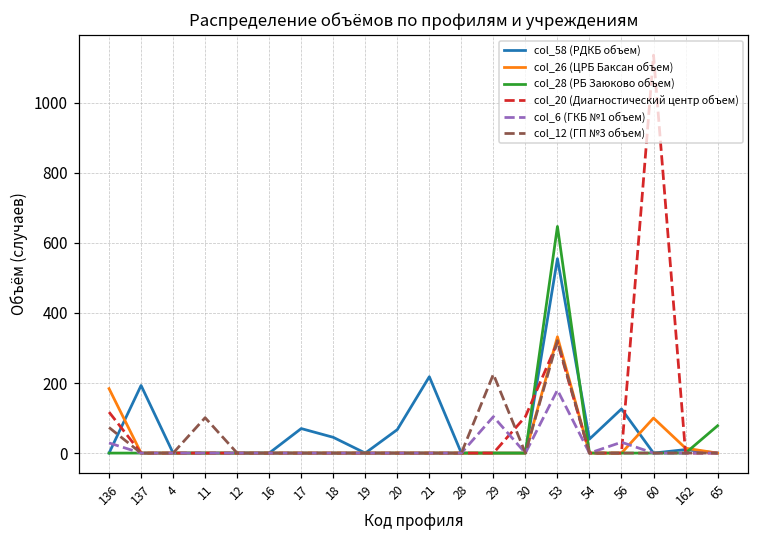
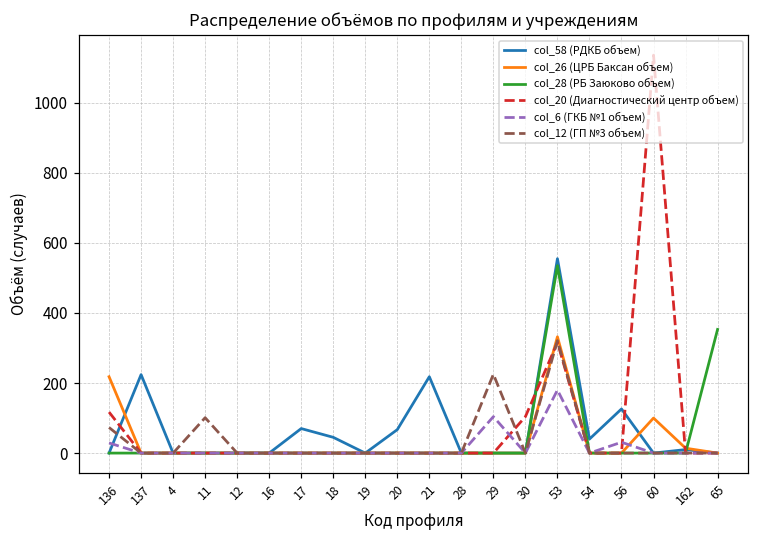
col_26 (ЦРБ Баксан объем), 136: 180 -> 220
col_58 (РДКБ объем), 137: 190 -> 220
col_28 (РБ Заюково объем), 53: 650 -> 540
col_28 (РБ Заюково объем), 65: 80 -> 350
